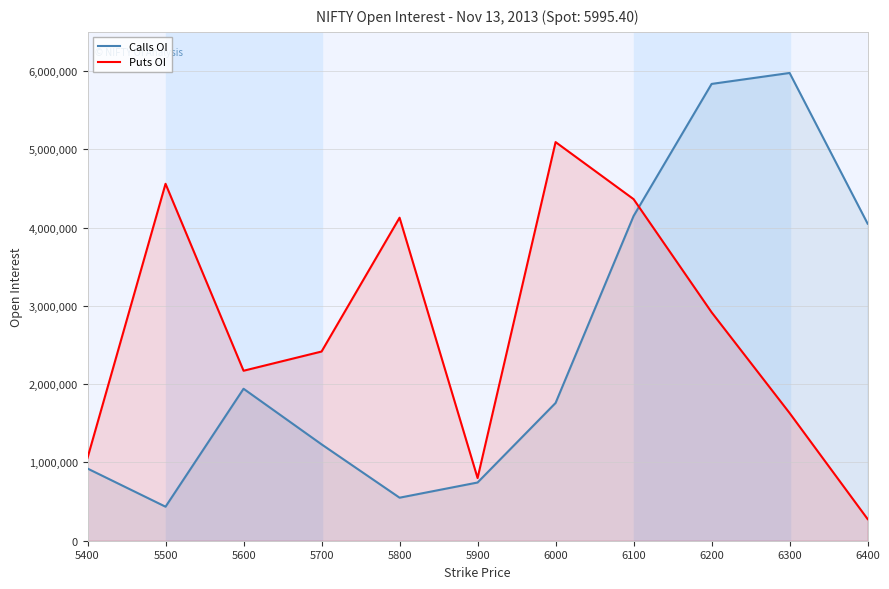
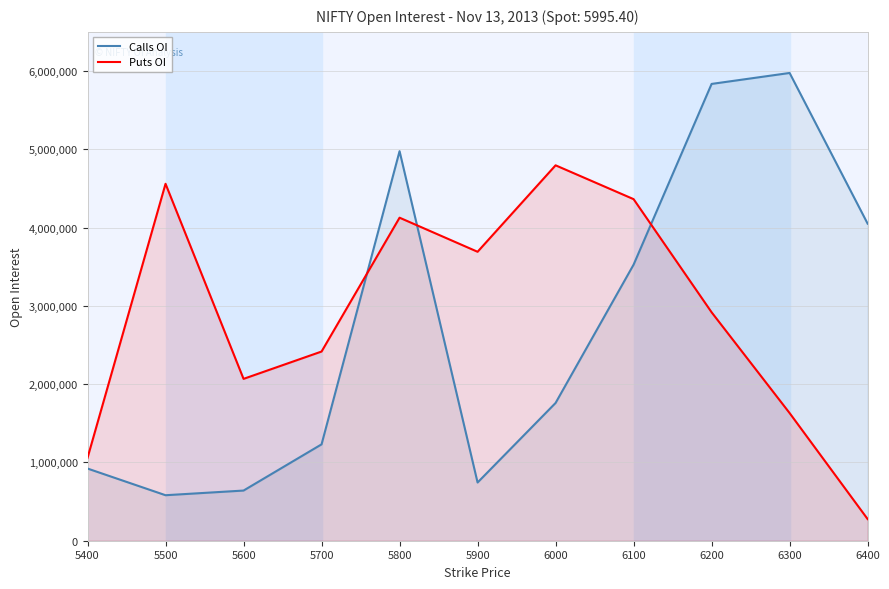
Calls OI, 5500: 400,000 -> 600,000
Calls OI, 5600: 1,900,000 -> 600,000
Puts OI, 5600: 2,200,000 -> 2,100,000
Calls OI, 5800: 500,000 -> 5,000,000
Puts OI, 5900: 800,000 -> 3,700,000
Puts OI, 6000: 5,100,000 -> 4,800,000
Calls OI, 6100: 4,100,000 -> 3,500,000
